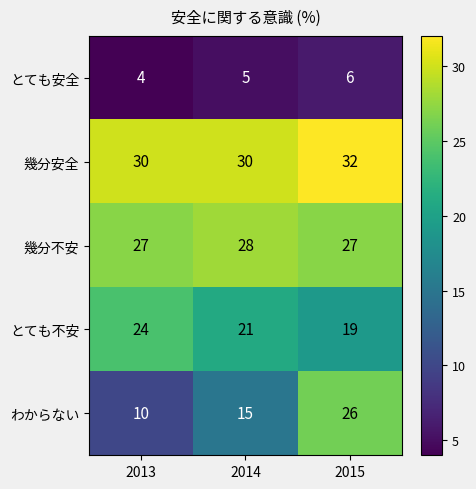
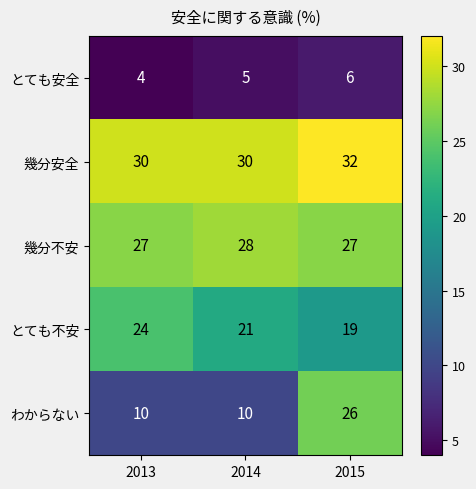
わからない, 2014: 15 -> 10
